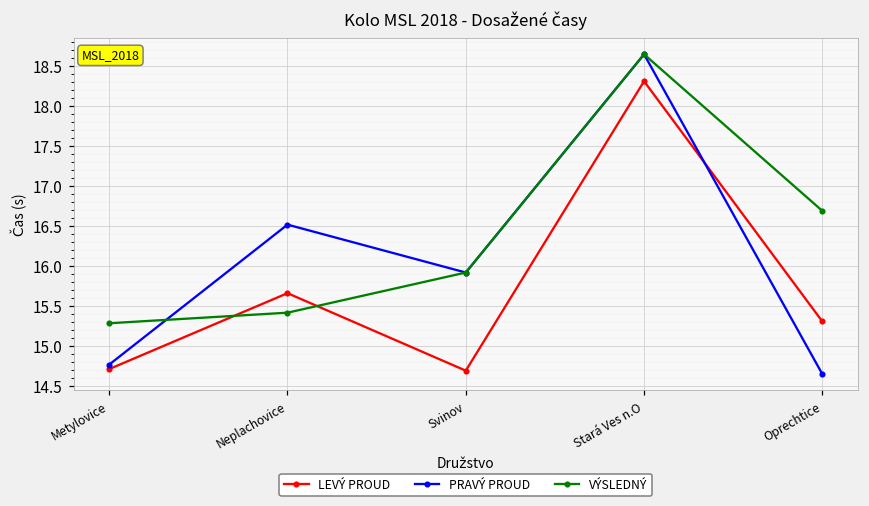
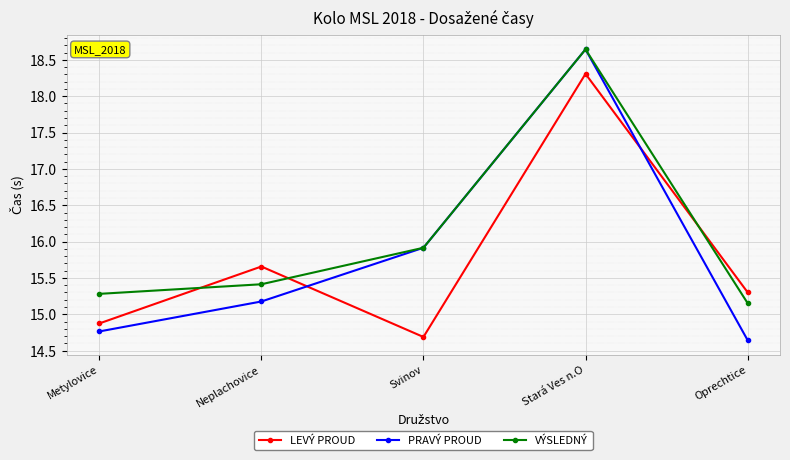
LEVÝ PROUD, Metylovice: 14.7 -> 14.9
PRAVÝ PROUD, Neplachovice: 16.5 -> 15.2
VÝSLEDNÝ, Oprechtice: 16.7 -> 15.2
